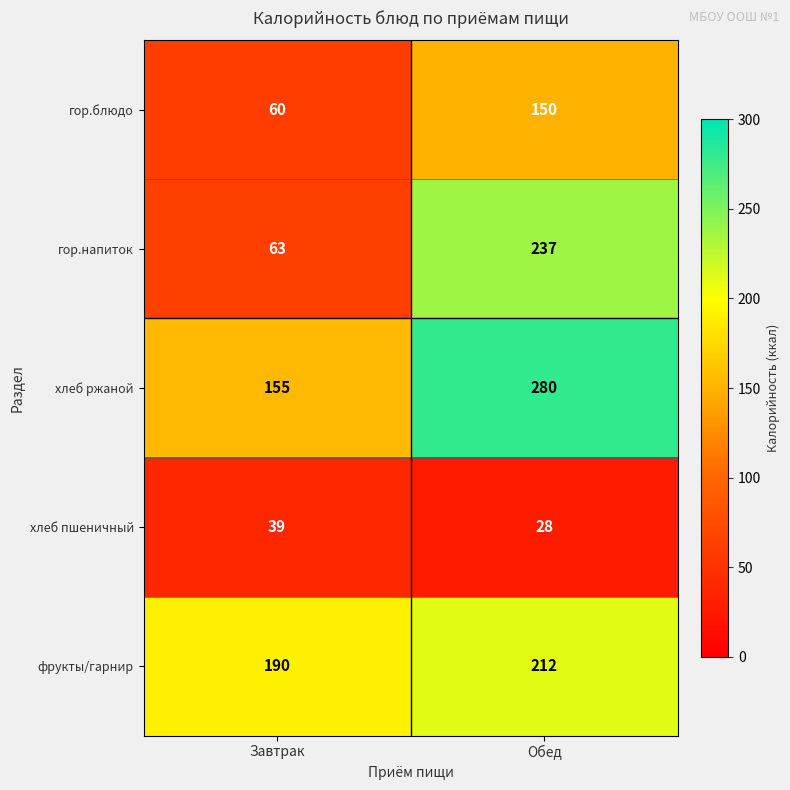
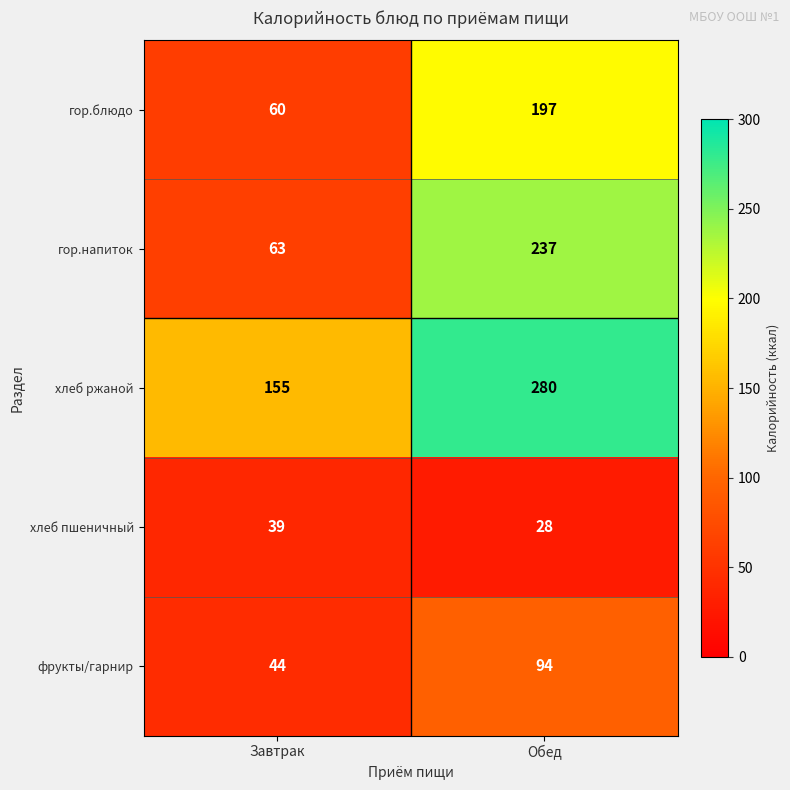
гор.блюдо, Обед: 150 -> 197
фрукты/гарнир, Завтрак: 190 -> 44
фрукты/гарнир, Обед: 212 -> 94
